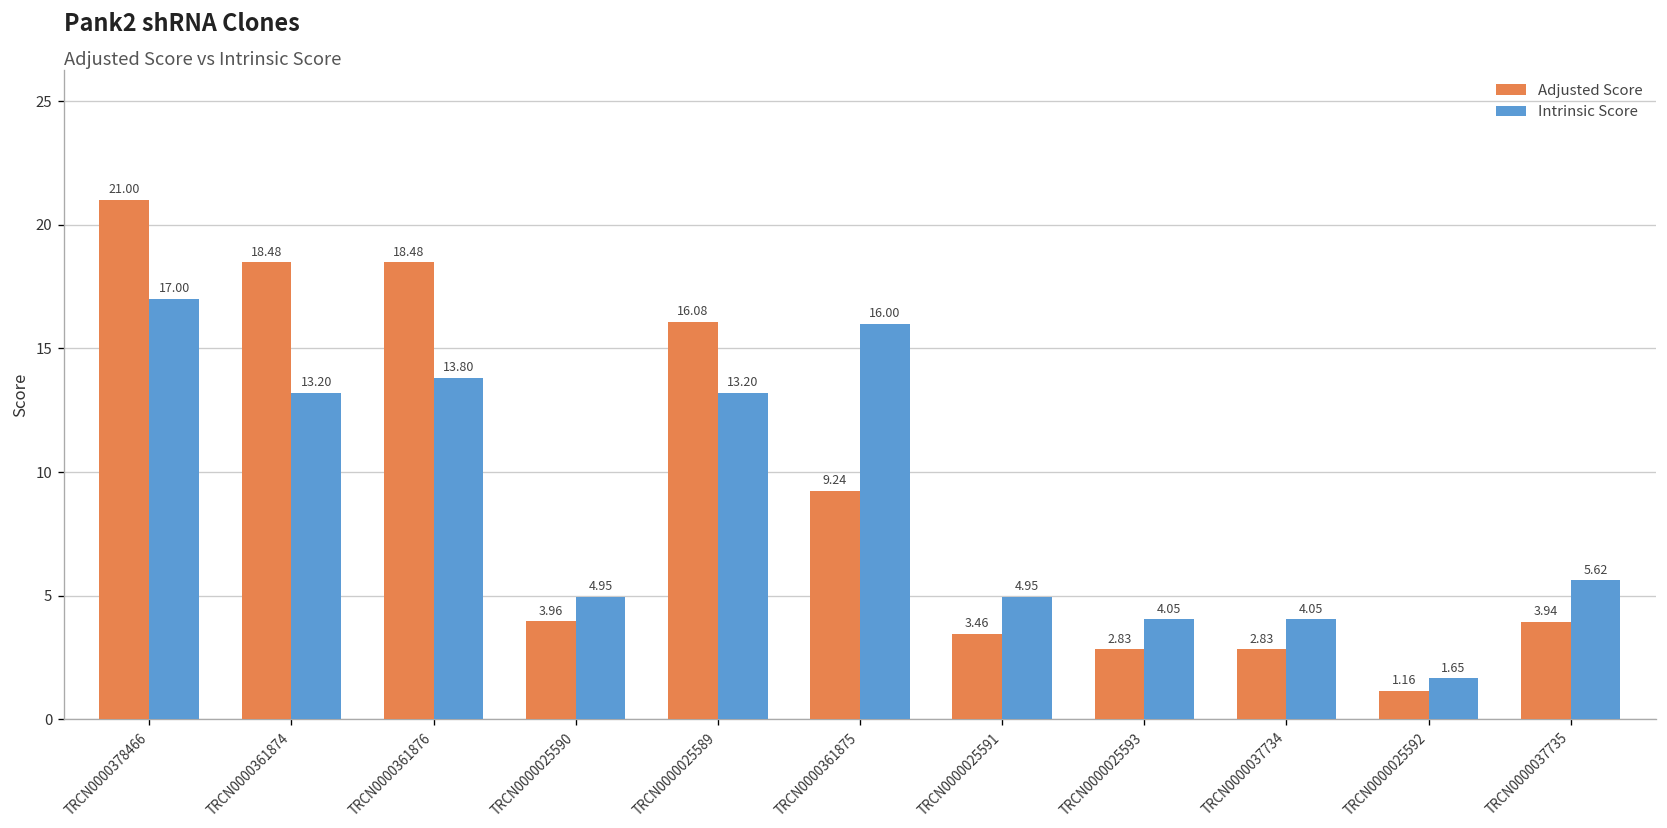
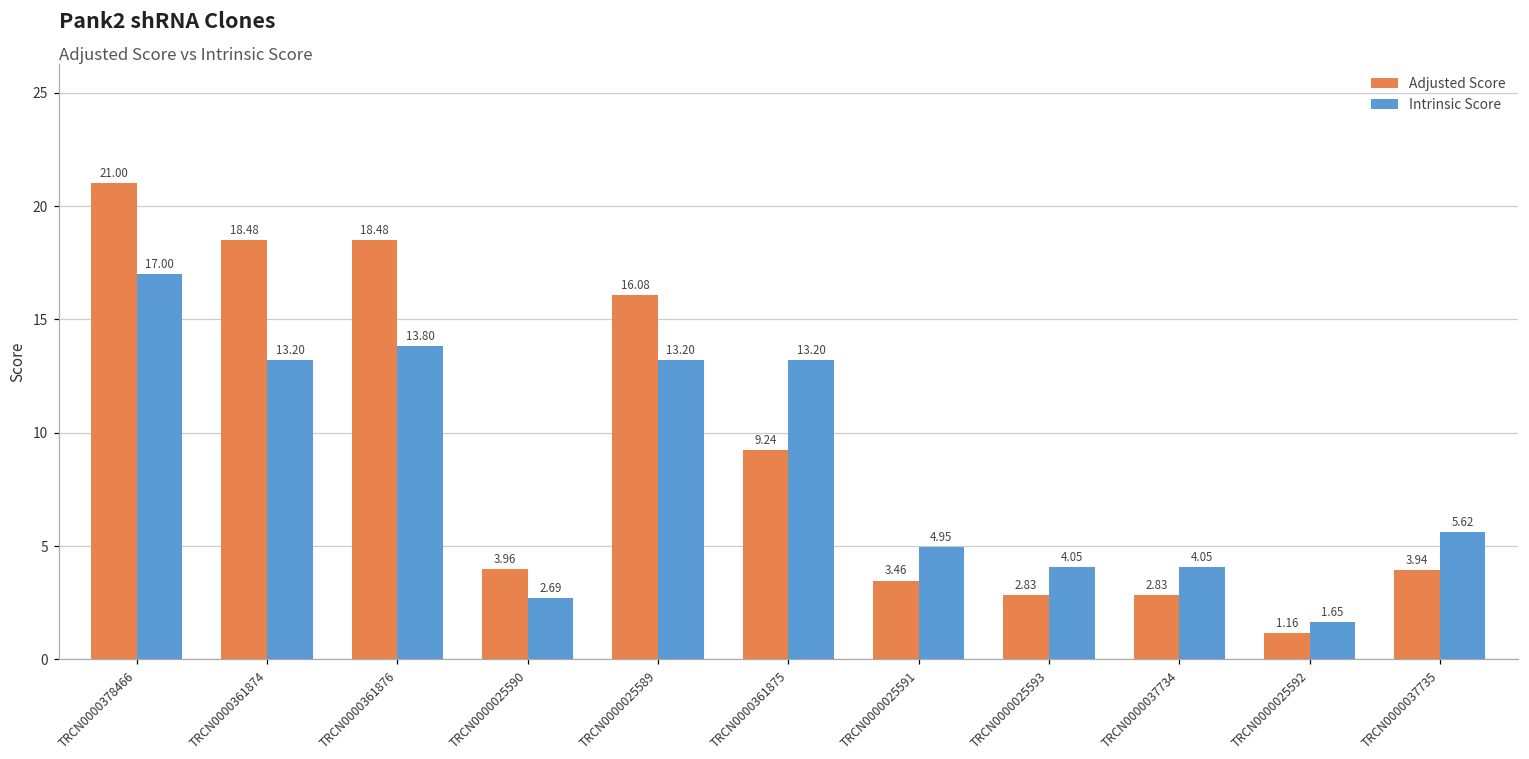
Intrinsic Score, TRCN0000025590: 4.95 -> 2.69
Intrinsic Score, TRCN0000361875: 16.00 -> 13.20
